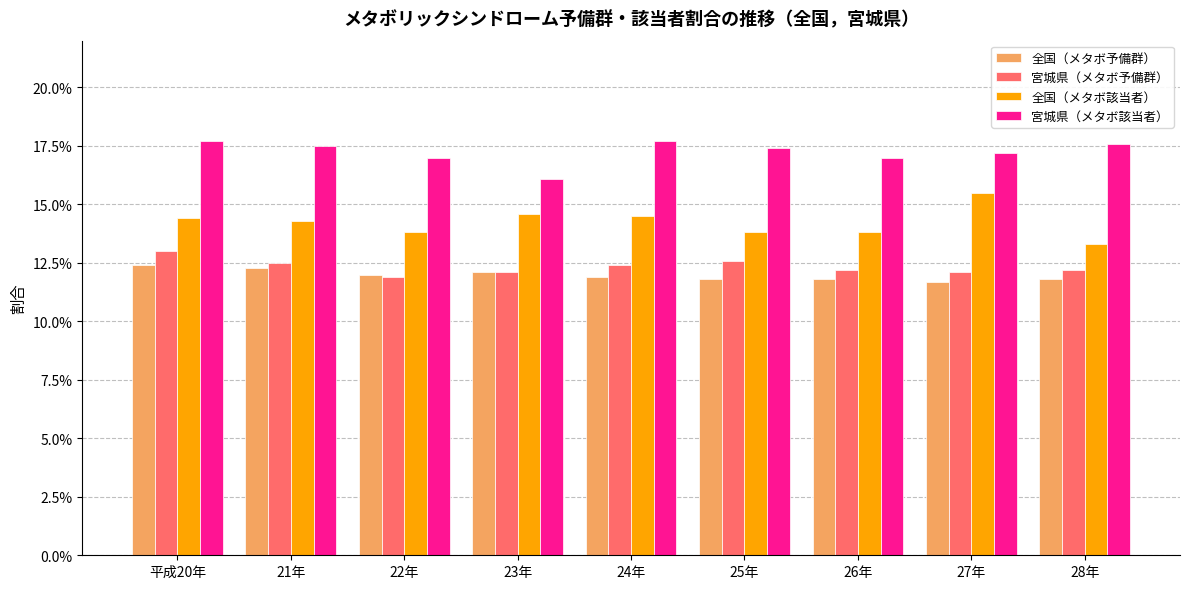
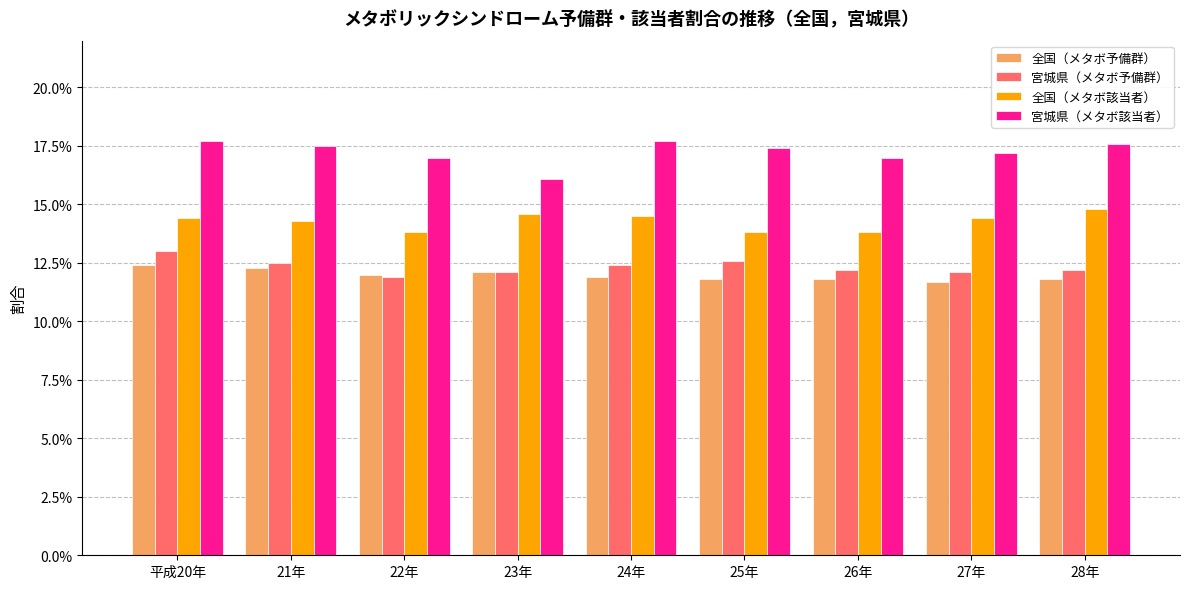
全国（メタボ該当者）, 27年: 15.5% -> 14.4%
全国（メタボ該当者）, 28年: 13.3% -> 14.8%
